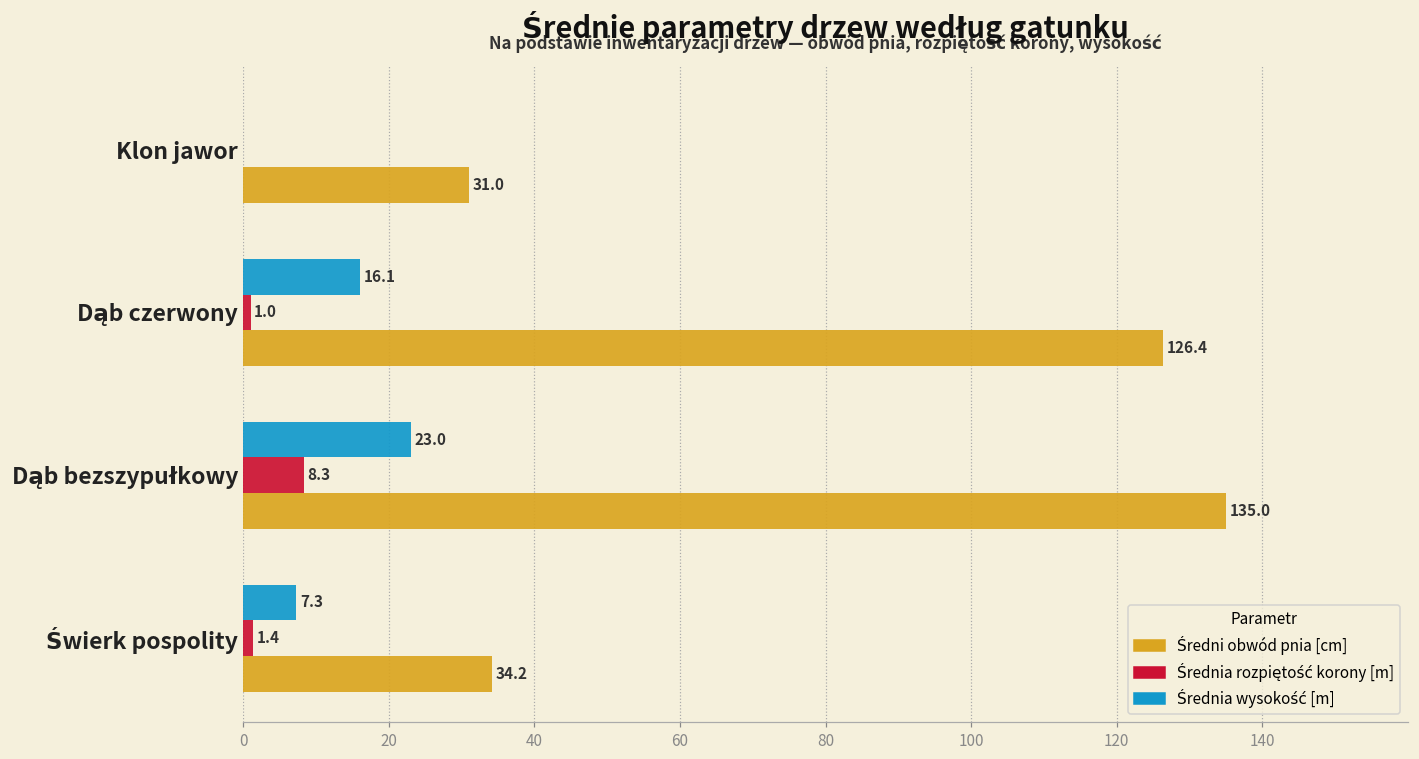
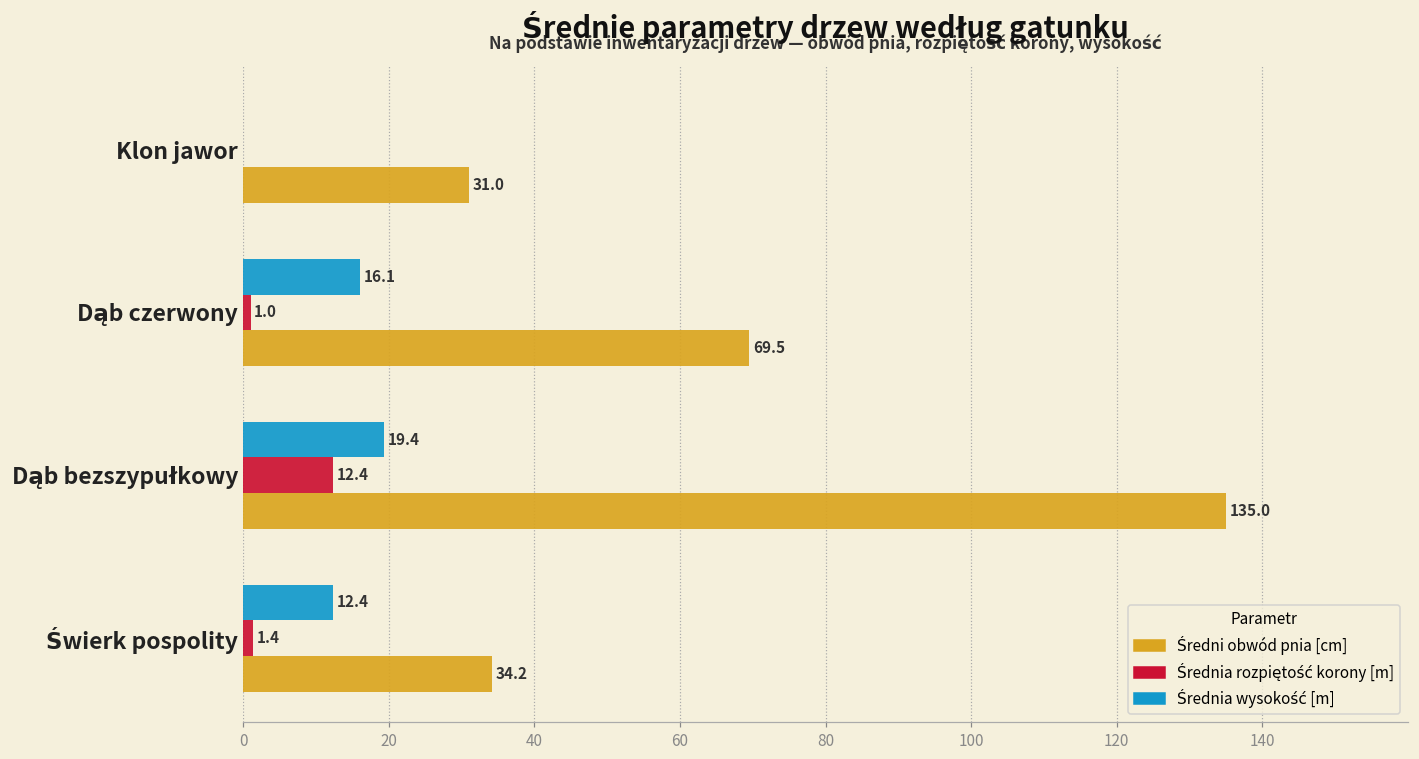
Średni obwód pnia [cm], Dąb czerwony: 126.4 -> 69.5
Średnia wysokość [m], Dąb bezszypułkowy: 23.0 -> 19.4
Średnia rozpiętość korony [m], Dąb bezszypułkowy: 8.3 -> 12.4
Średnia wysokość [m], Świerk pospolity: 7.3 -> 12.4
